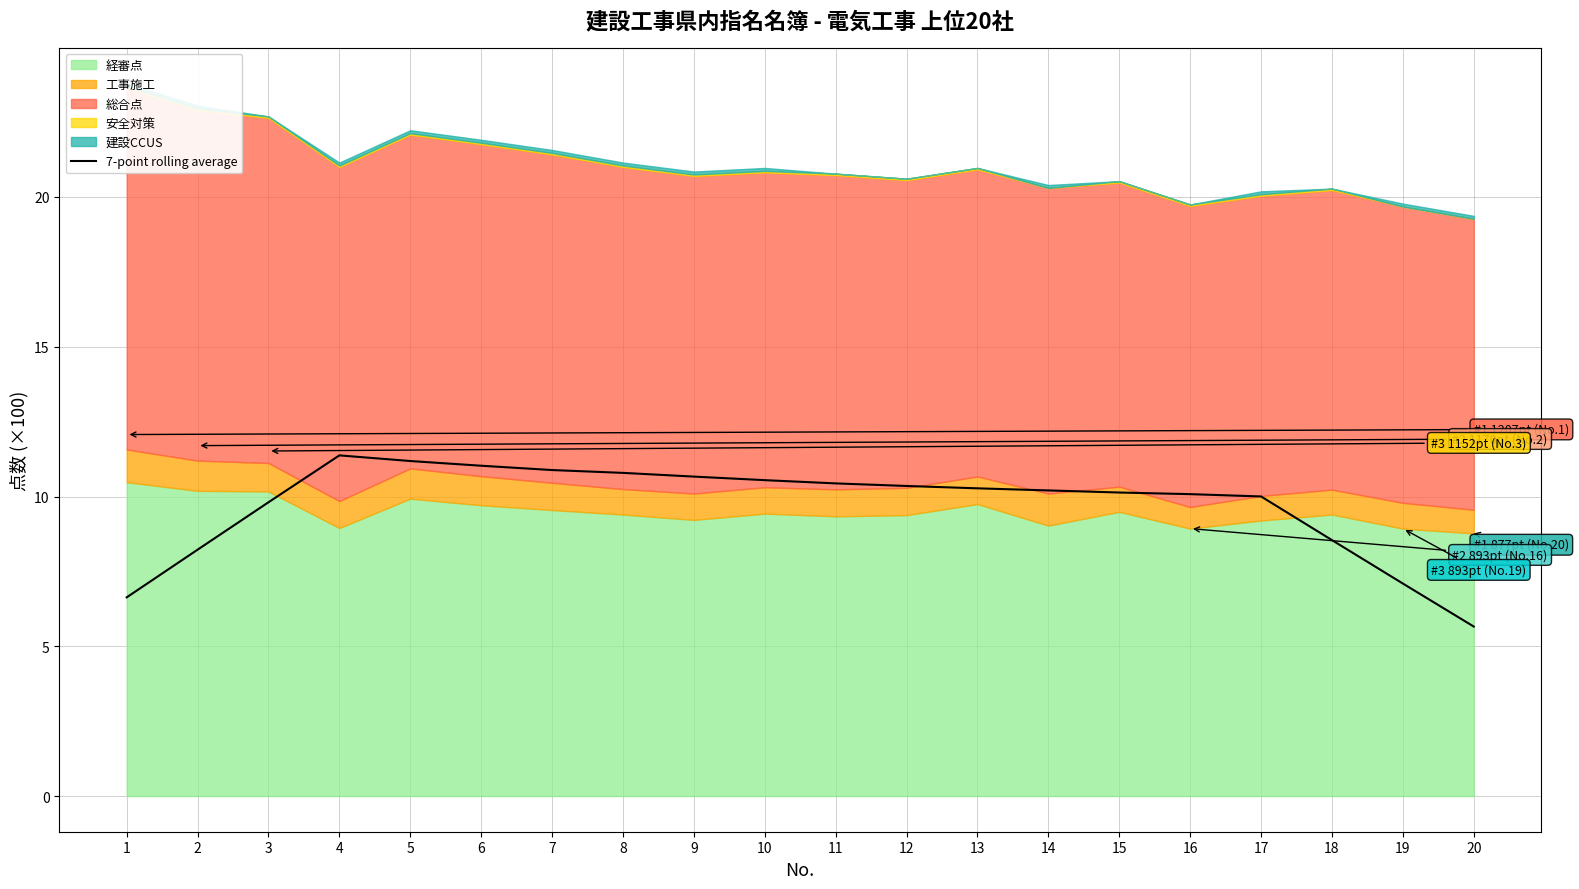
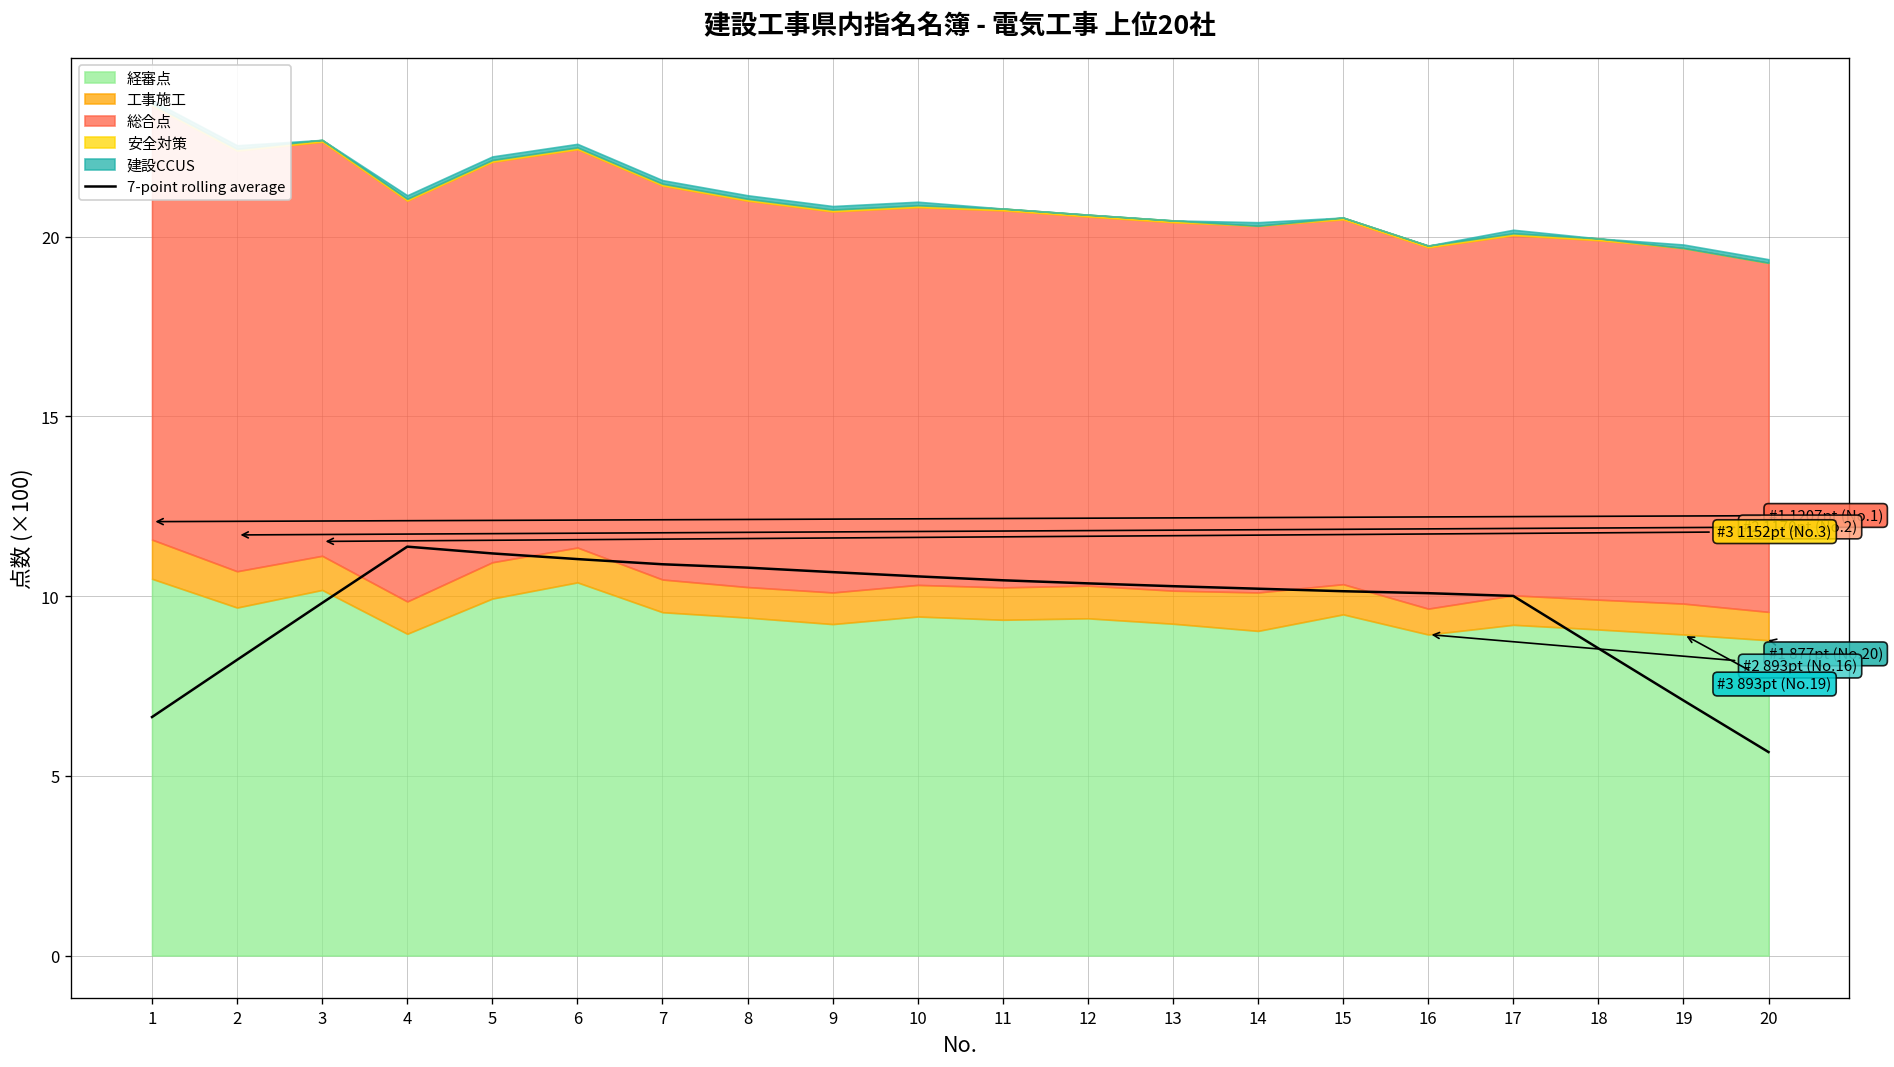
経審点, 2: 10.2 -> 9.7
経審点, 6: 9.7 -> 10.4
経審点, 13: 9.8 -> 9.2
経審点, 18: 9.4 -> 9.1
